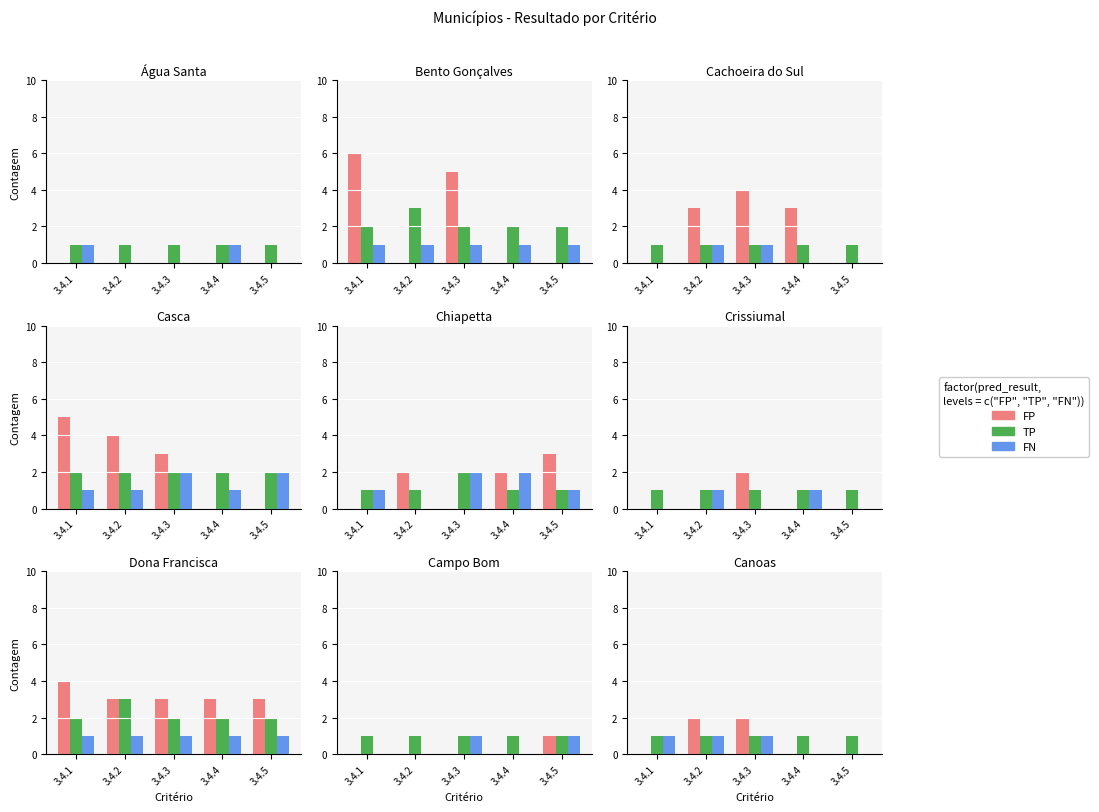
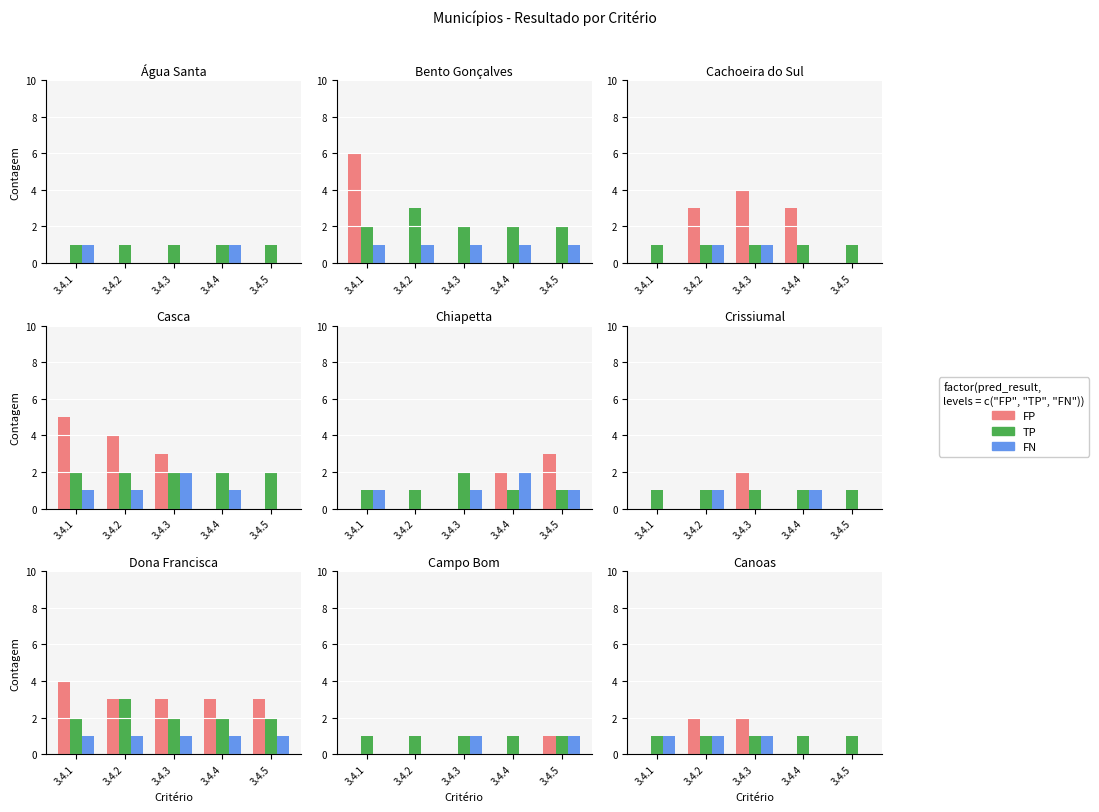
Bento Gonçalves, FP, 3.4.3: 5 -> 0
Casca, FN, 3.4.5: 2 -> 0
Chiapetta, FP, 3.4.2: 2 -> 0
Chiapetta, FN, 3.4.3: 2 -> 1
